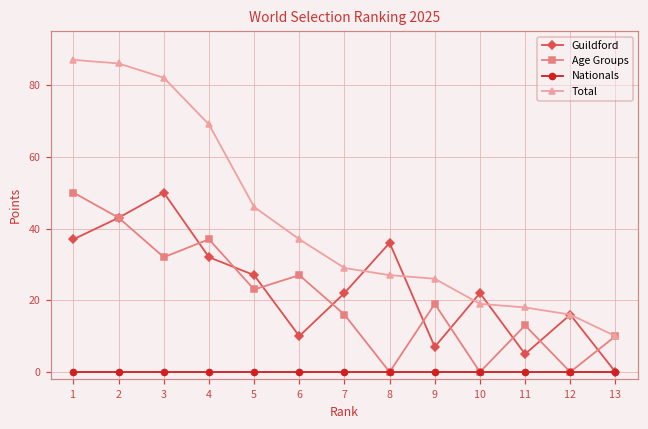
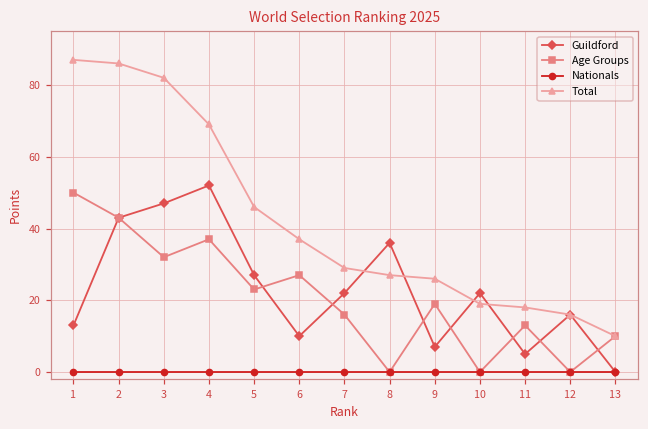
Guildford, 1: 37 -> 13
Guildford, 3: 50 -> 47
Guildford, 4: 32 -> 52
